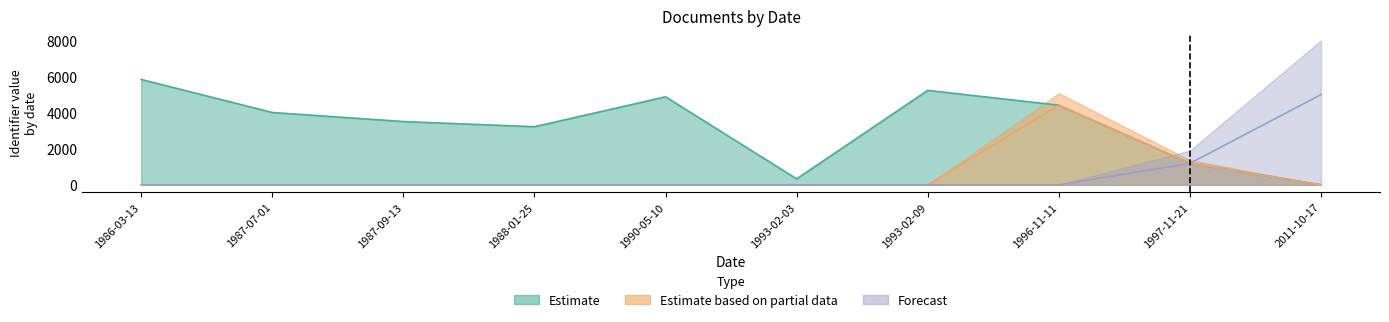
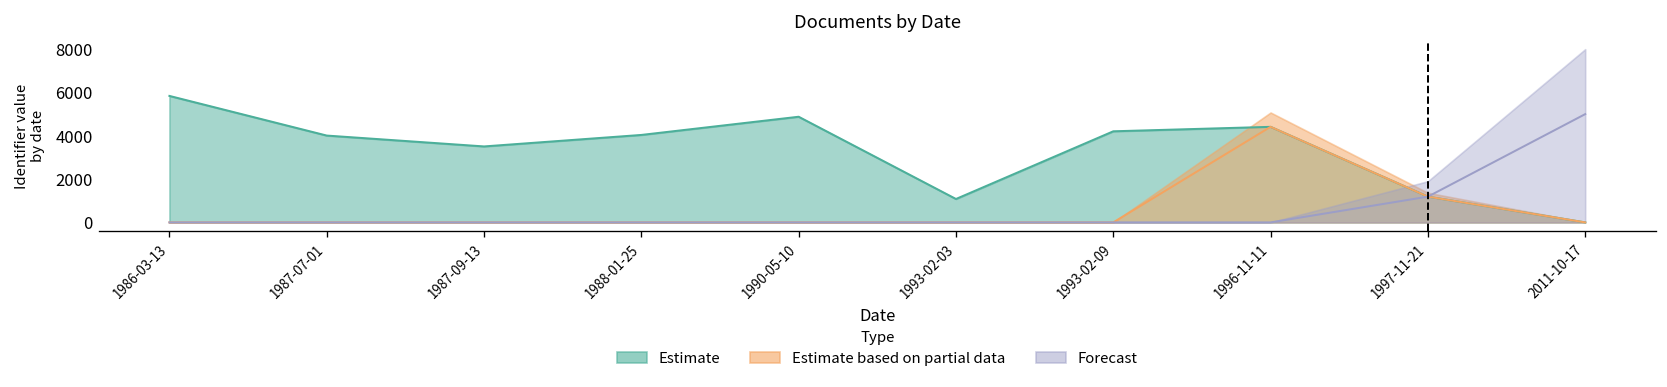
Estimate, 1988-01-25: 3200 -> 4000
Estimate, 1993-02-03: 300 -> 1100
Estimate, 1993-02-09: 5200 -> 4200
